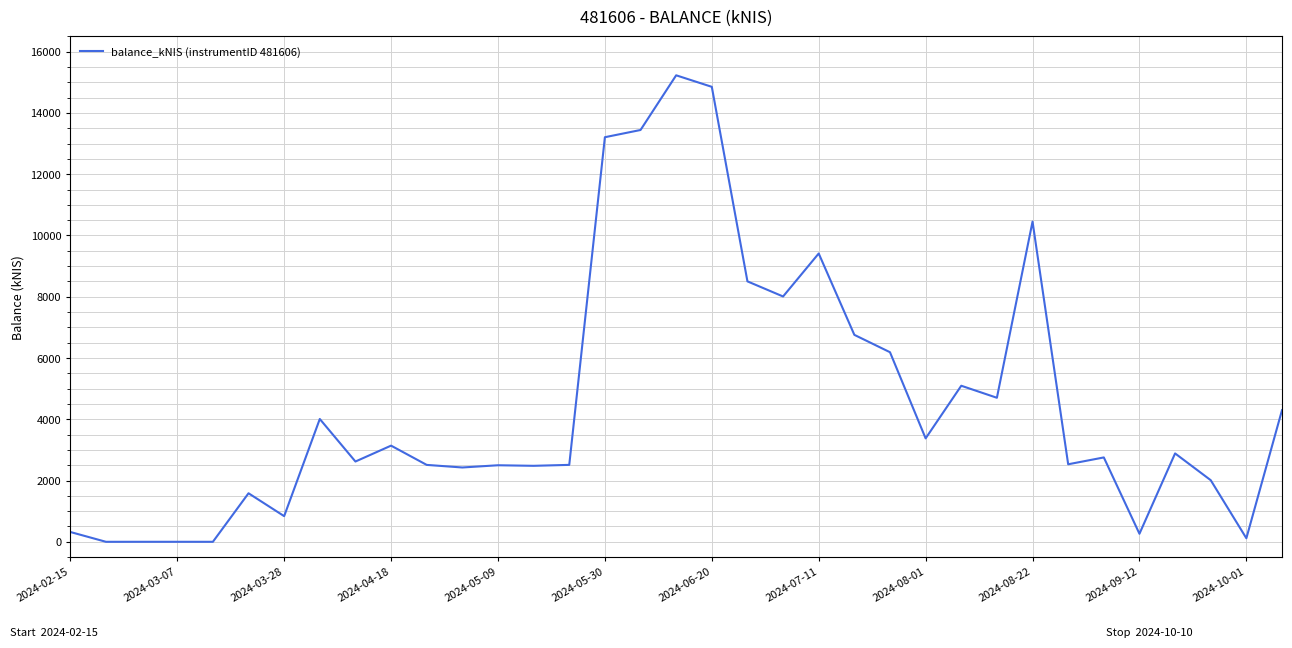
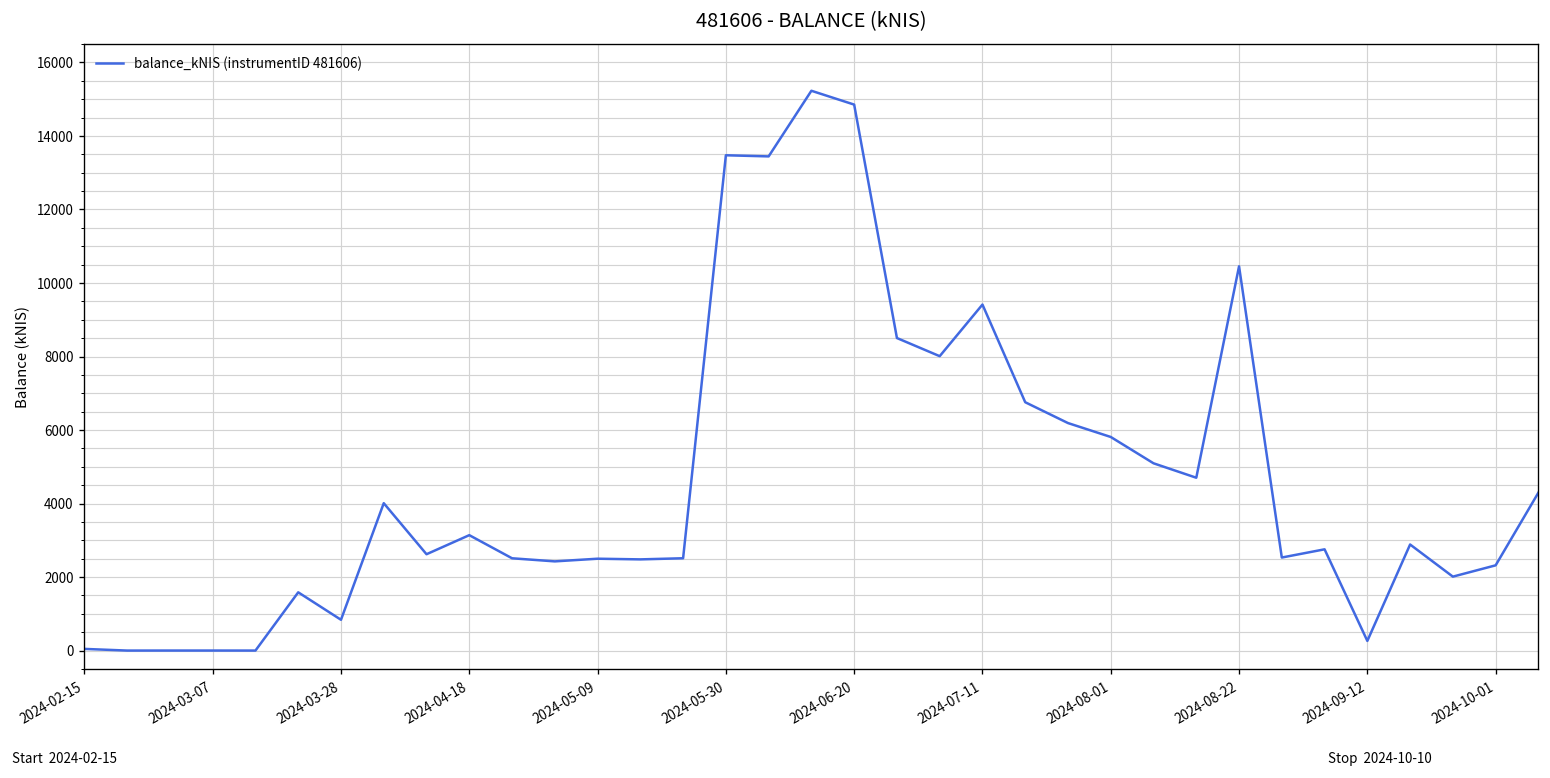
2024-02-15: 300 -> 0
2024-05-30: 13200 -> 13500
2024-08-01: 3400 -> 5800
2024-10-01: 100 -> 2300
